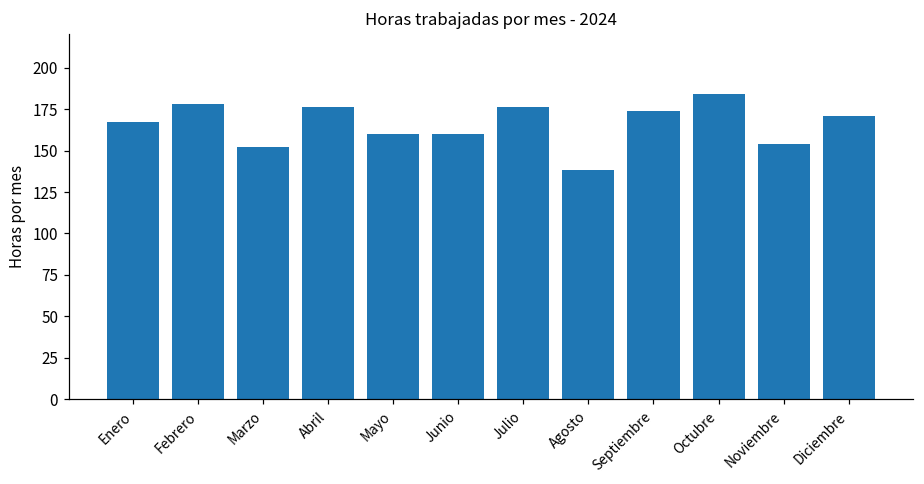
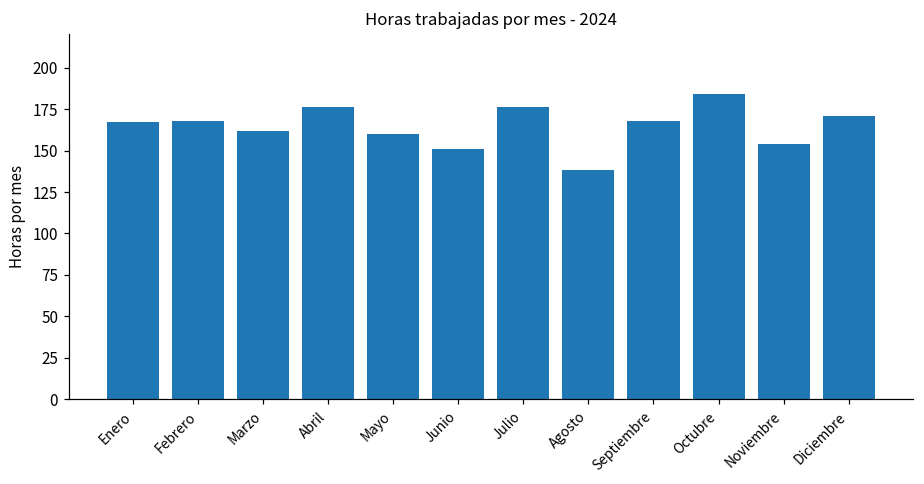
Febrero: 178 -> 168
Marzo: 152 -> 162
Junio: 160 -> 151
Septiembre: 174 -> 168
